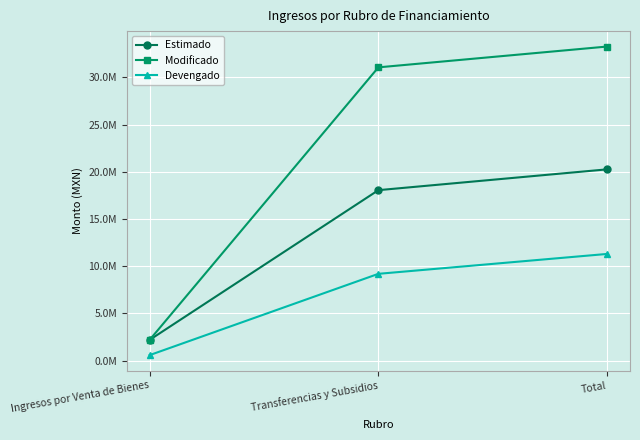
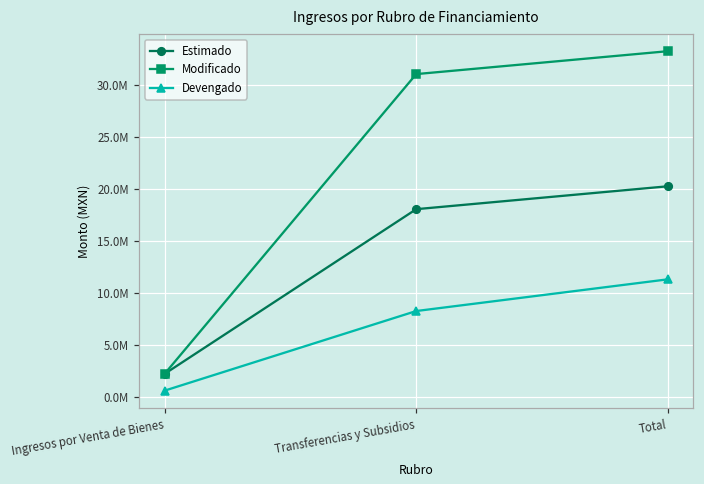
Devengado, Transferencias y Subsidios: 9000000 -> 8000000
